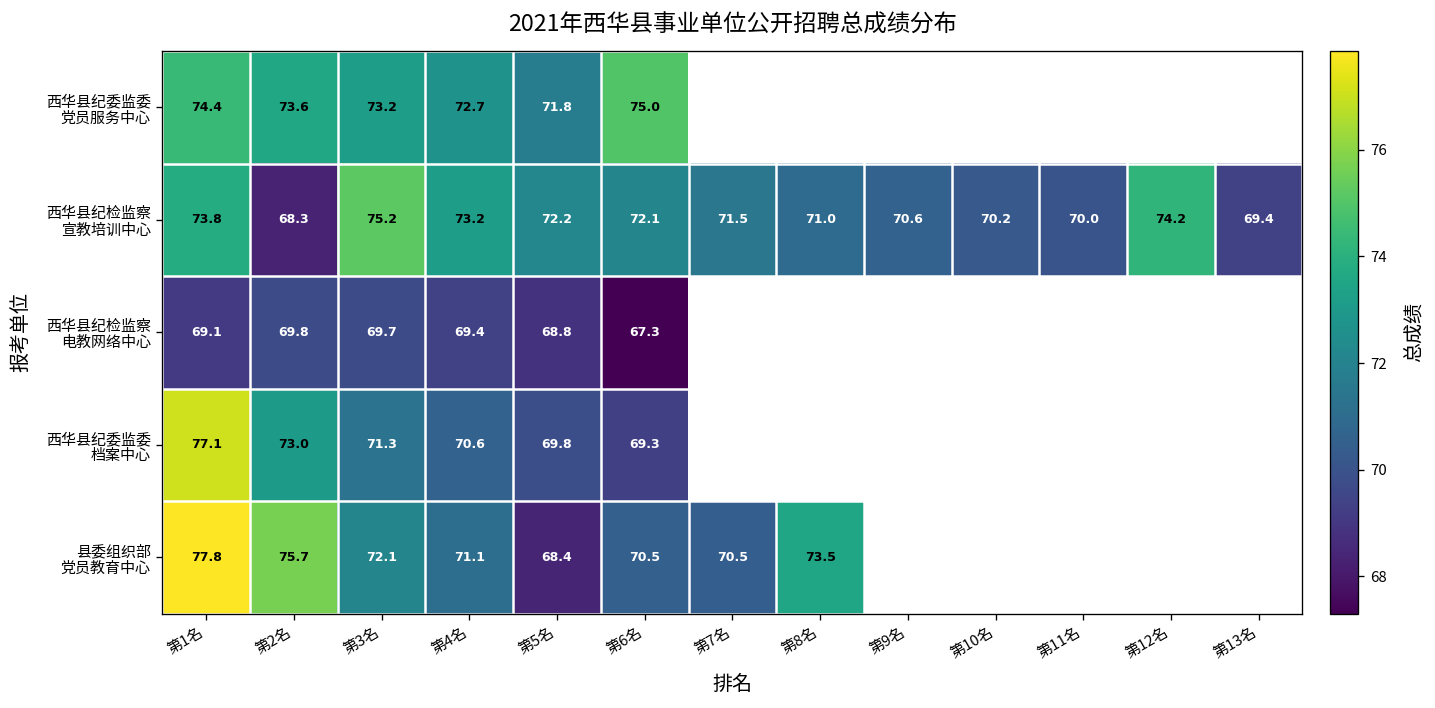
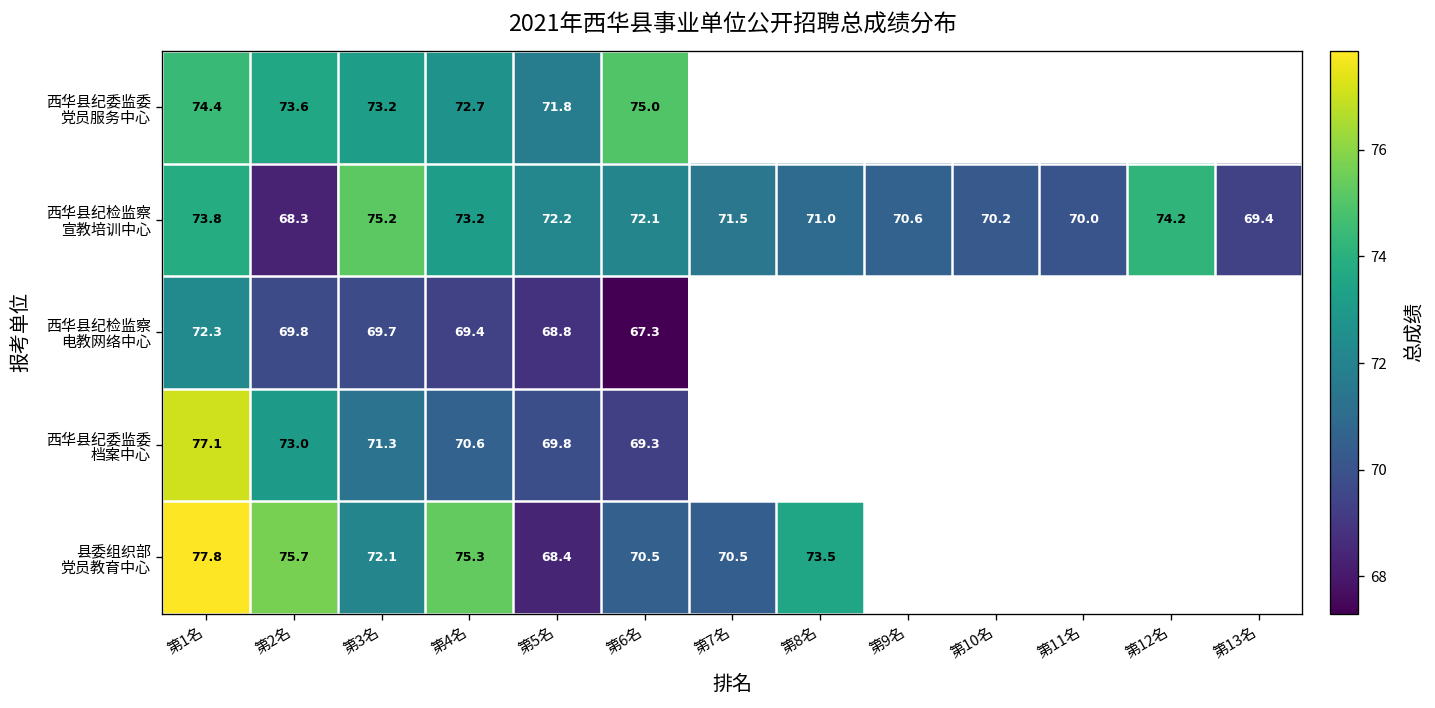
西华县纪检监察 电教网络中心, 第1名: 69.1 -> 72.3
县委组织部 党员教育中心, 第4名: 71.1 -> 75.3
